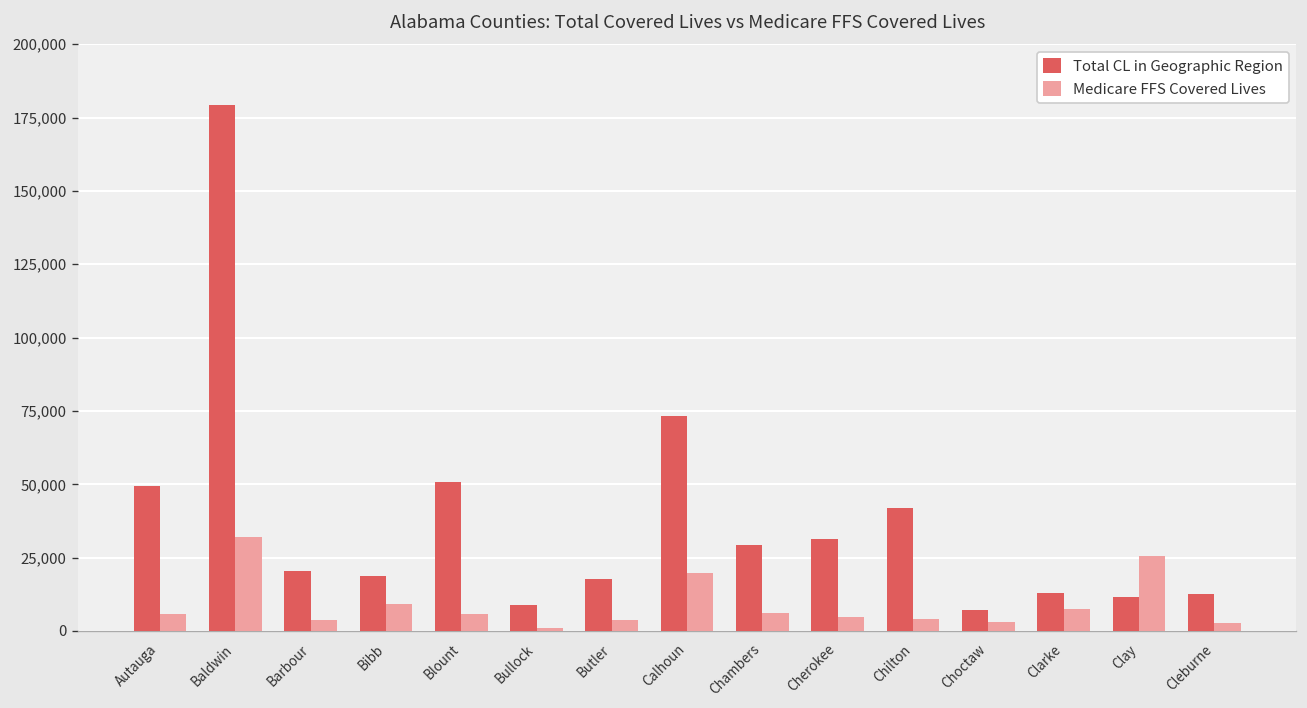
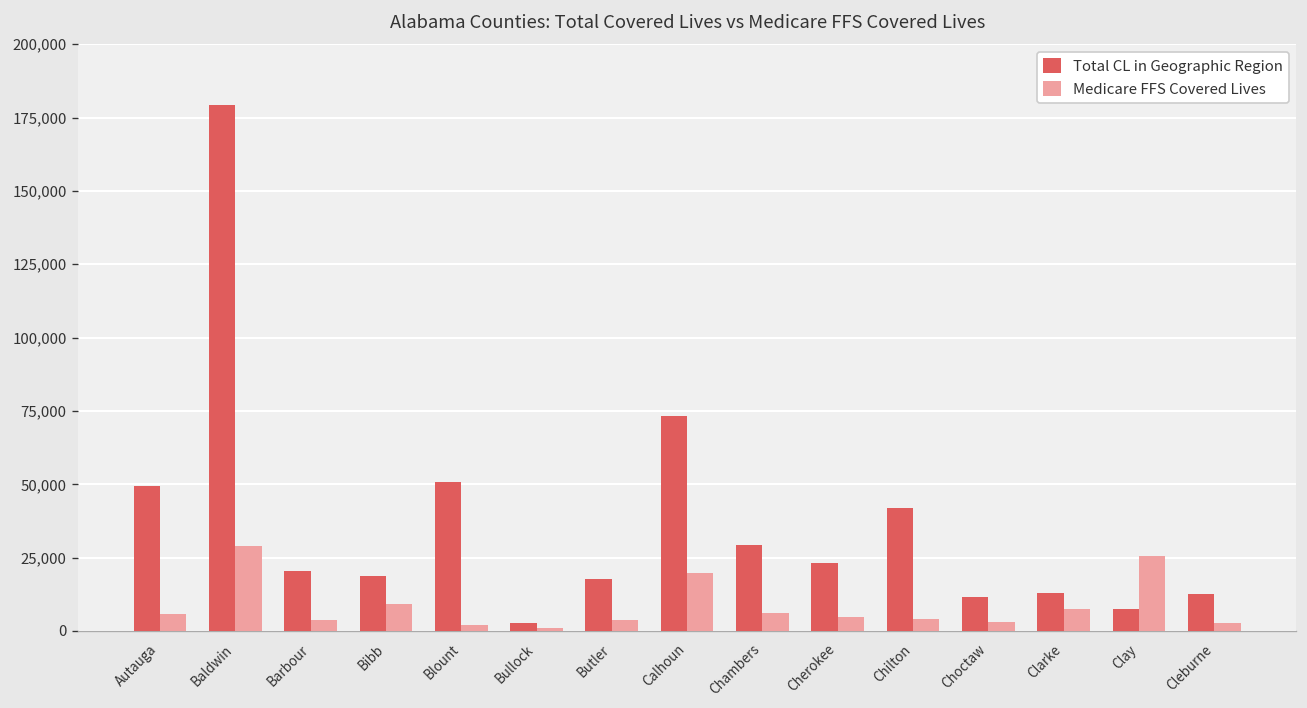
Medicare FFS Covered Lives, Baldwin: 32,000 -> 29,000
Medicare FFS Covered Lives, Blount: 6,000 -> 2,000
Total CL in Geographic Region, Bullock: 9,000 -> 3,000
Total CL in Geographic Region, Cherokee: 31,000 -> 23,000
Total CL in Geographic Region, Choctaw: 7,000 -> 12,000
Total CL in Geographic Region, Clay: 11,000 -> 8,000
